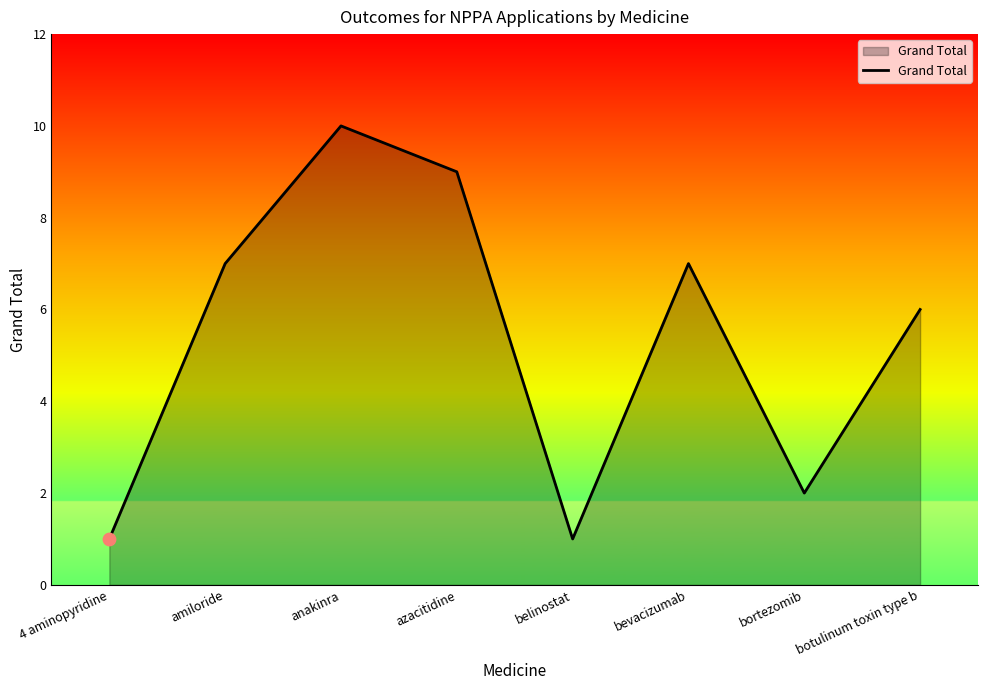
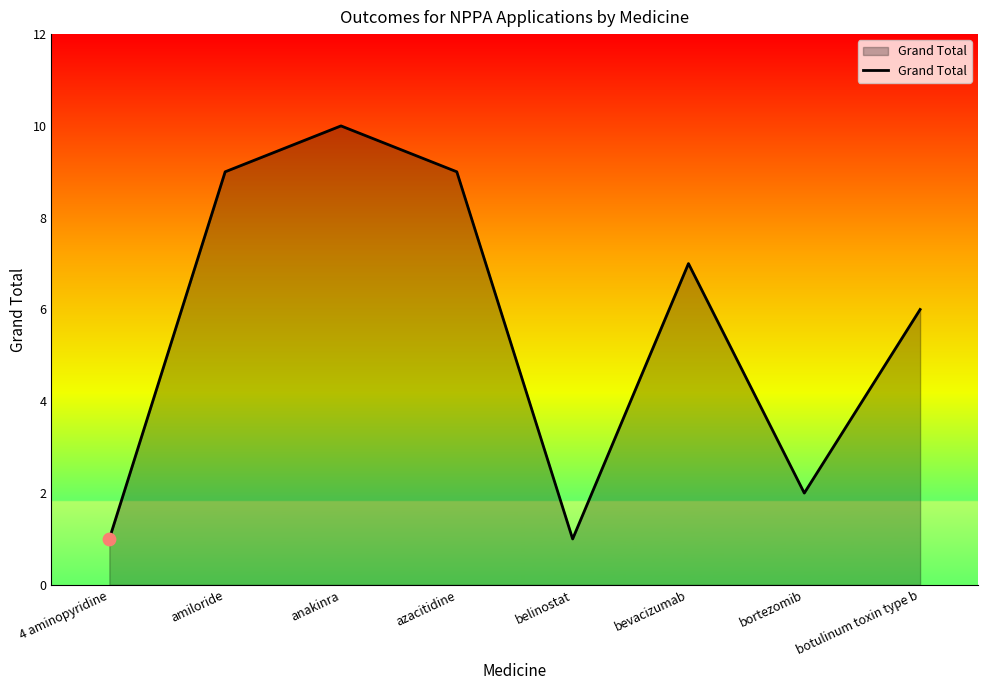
Grand Total, amiloride: 7 -> 9
